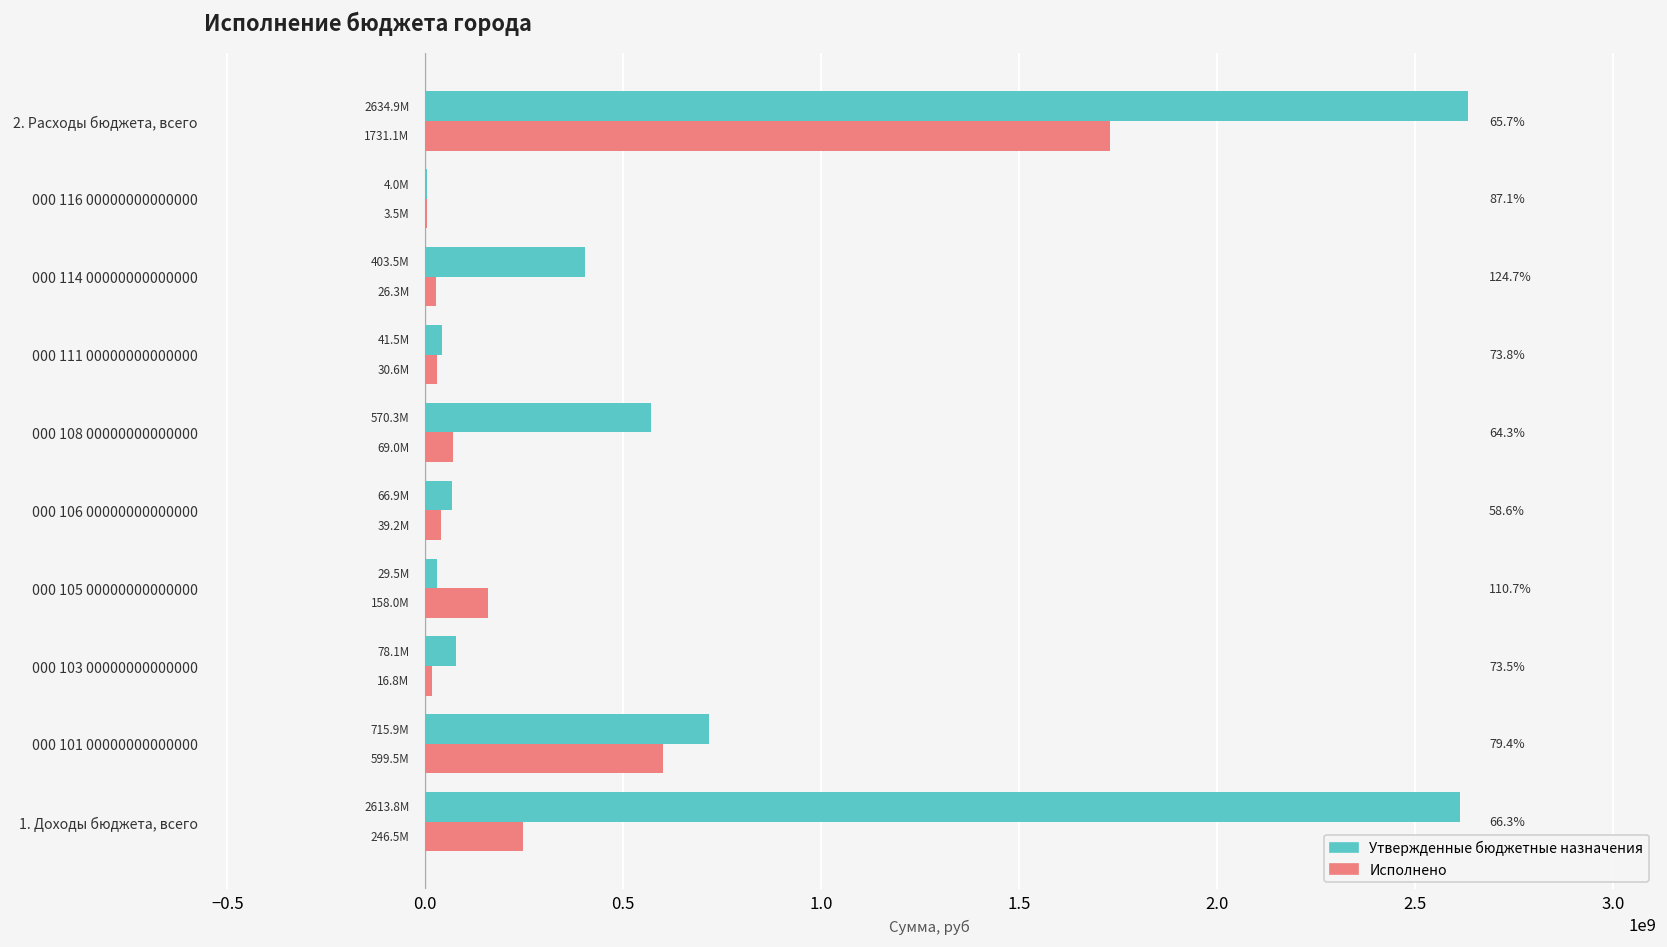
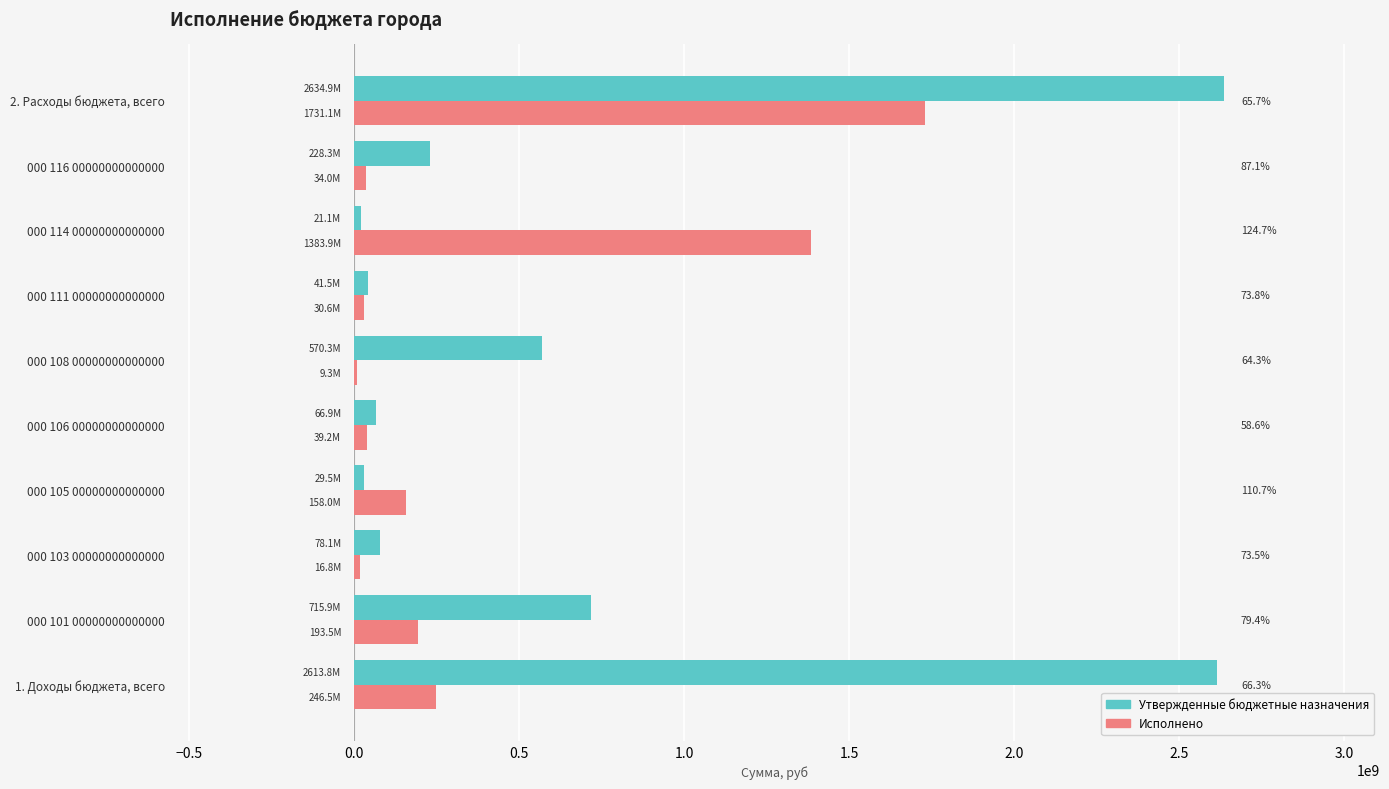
Утвержденные бюджетные назначения, 000 116 00000000000000: 4.0M -> 228.3M
Исполнено, 000 116 00000000000000: 3.5M -> 34.0M
Утвержденные бюджетные назначения, 000 114 00000000000000: 403.5M -> 21.1M
Исполнено, 000 114 00000000000000: 26.3M -> 1383.9M
Исполнено, 000 108 00000000000000: 69.0M -> 9.3M
Исполнено, 000 101 00000000000000: 599.5M -> 193.5M
